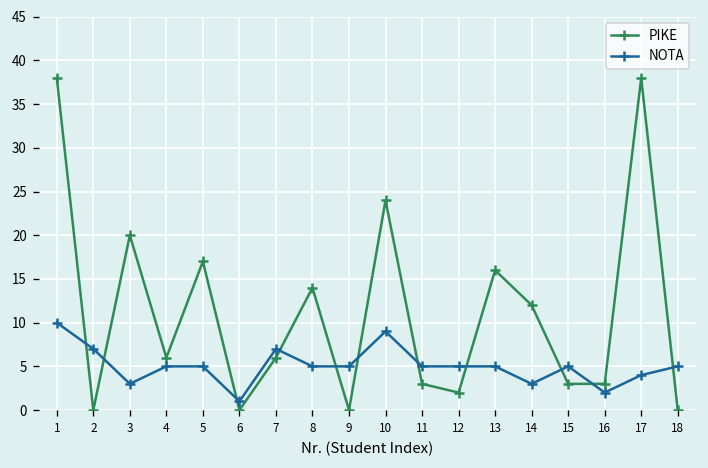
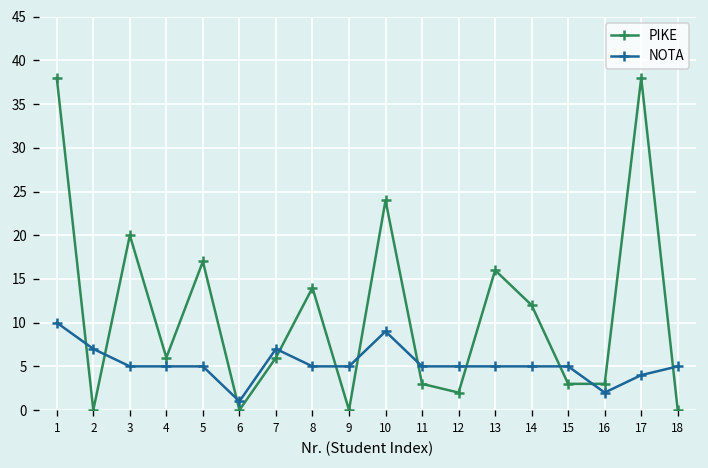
NOTA, 3: 3 -> 5
NOTA, 14: 3 -> 5
